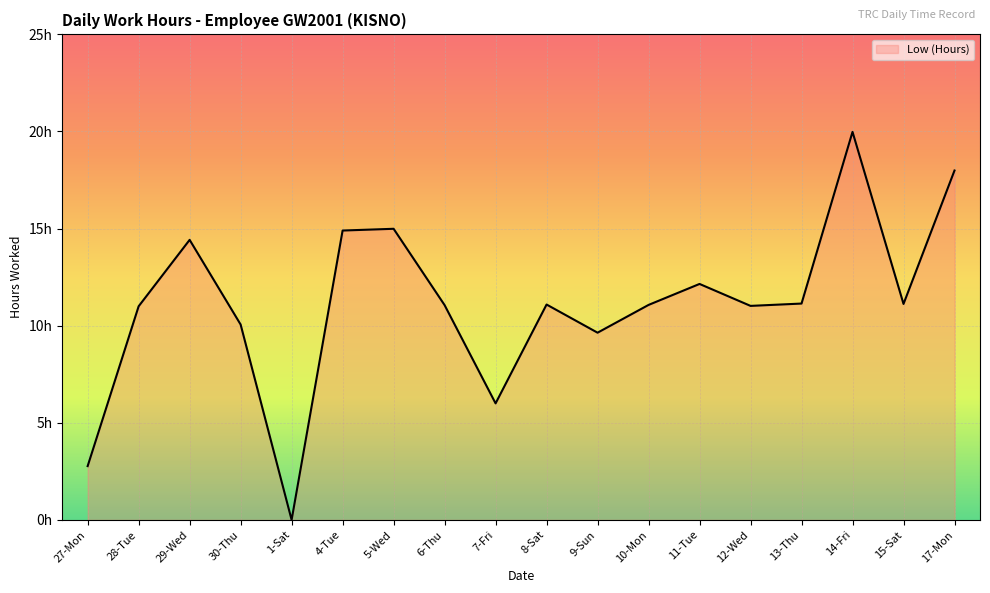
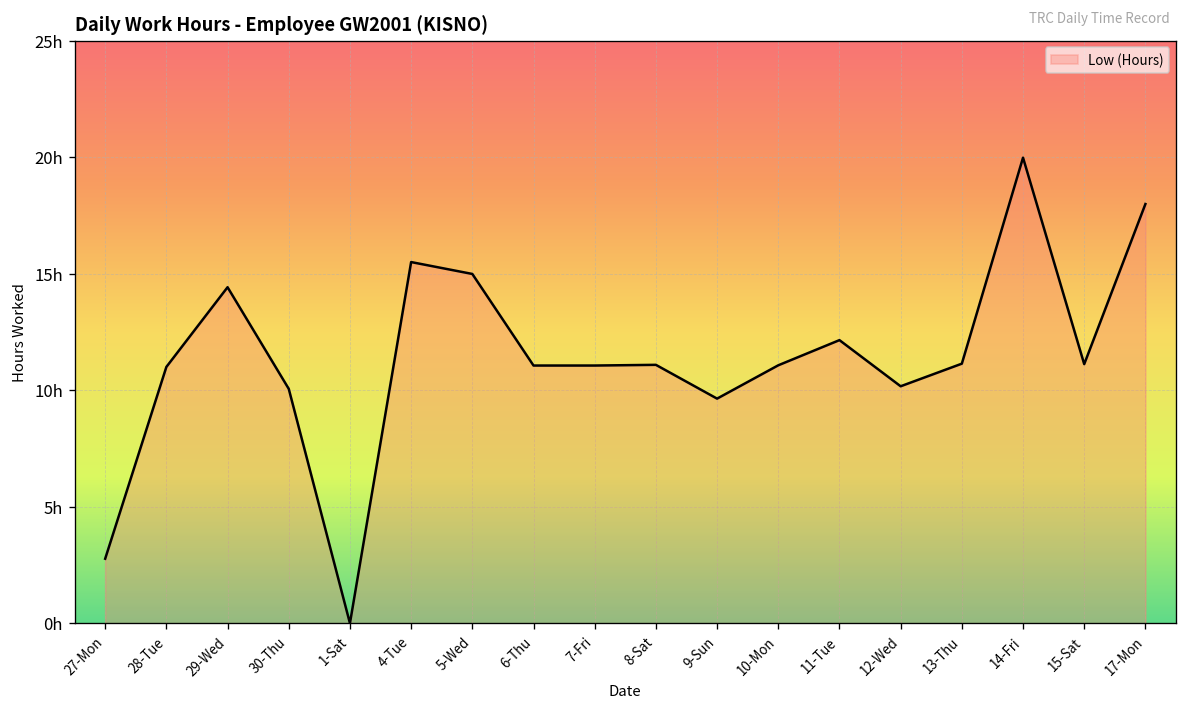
4-Tue: 14.9h -> 15.5h
7-Fri: 6.0h -> 11.1h
12-Wed: 11.0h -> 10.2h
